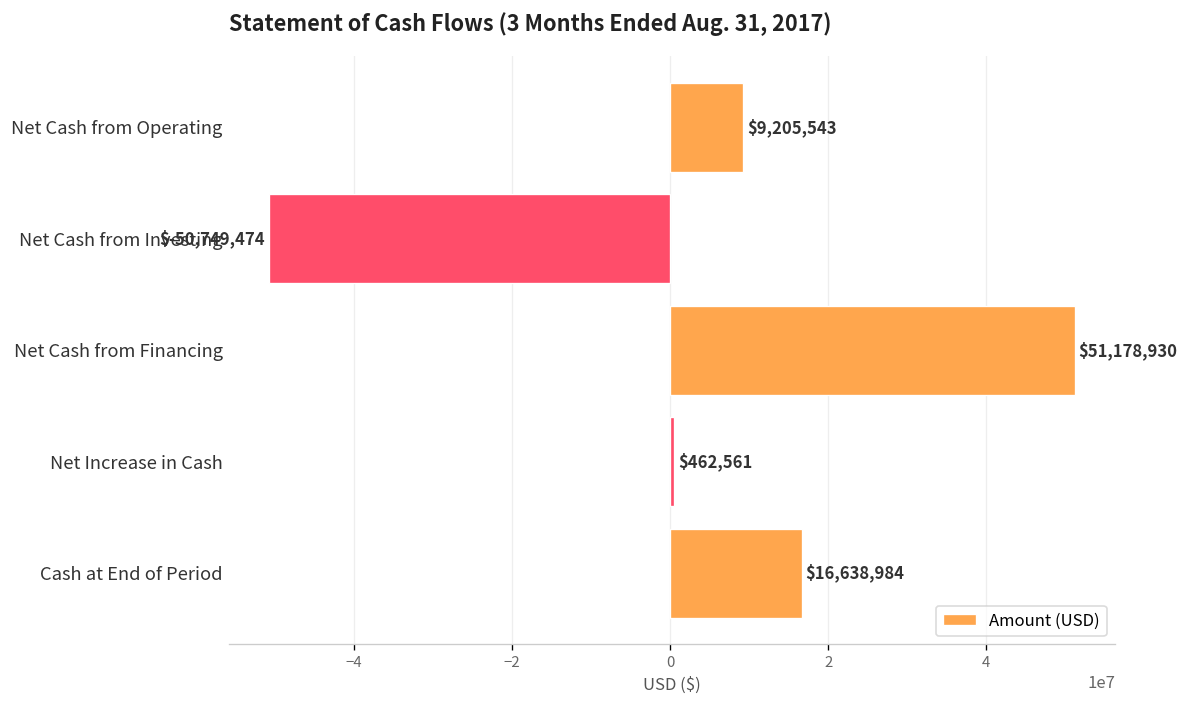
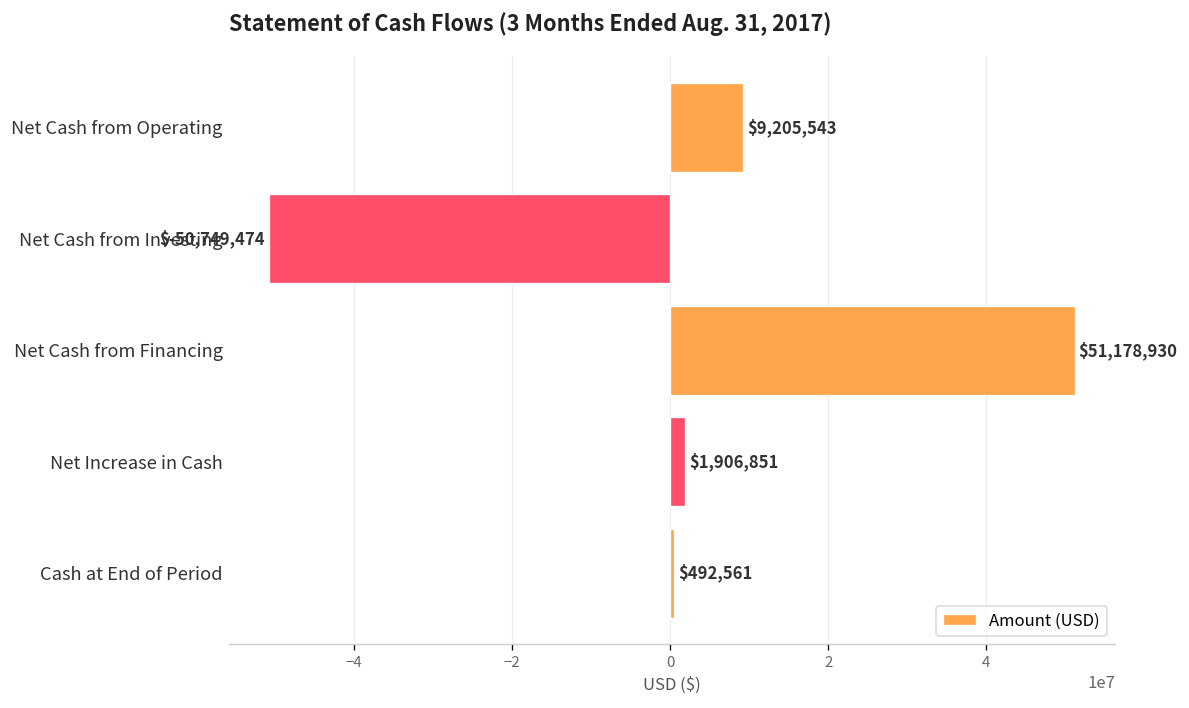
Net Increase in Cash: $462,561 -> $1,906,851
Cash at End of Period: $16,638,984 -> $492,561
